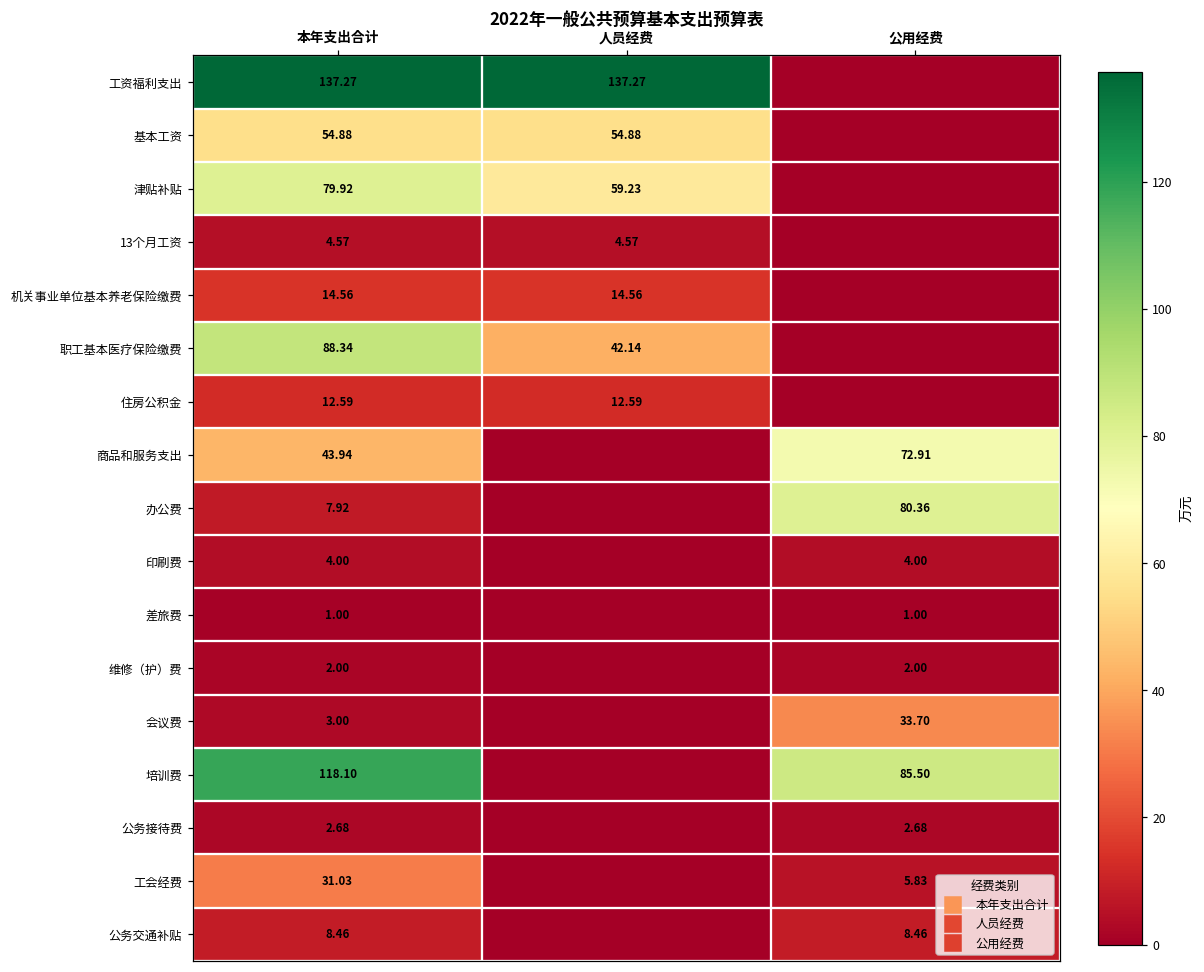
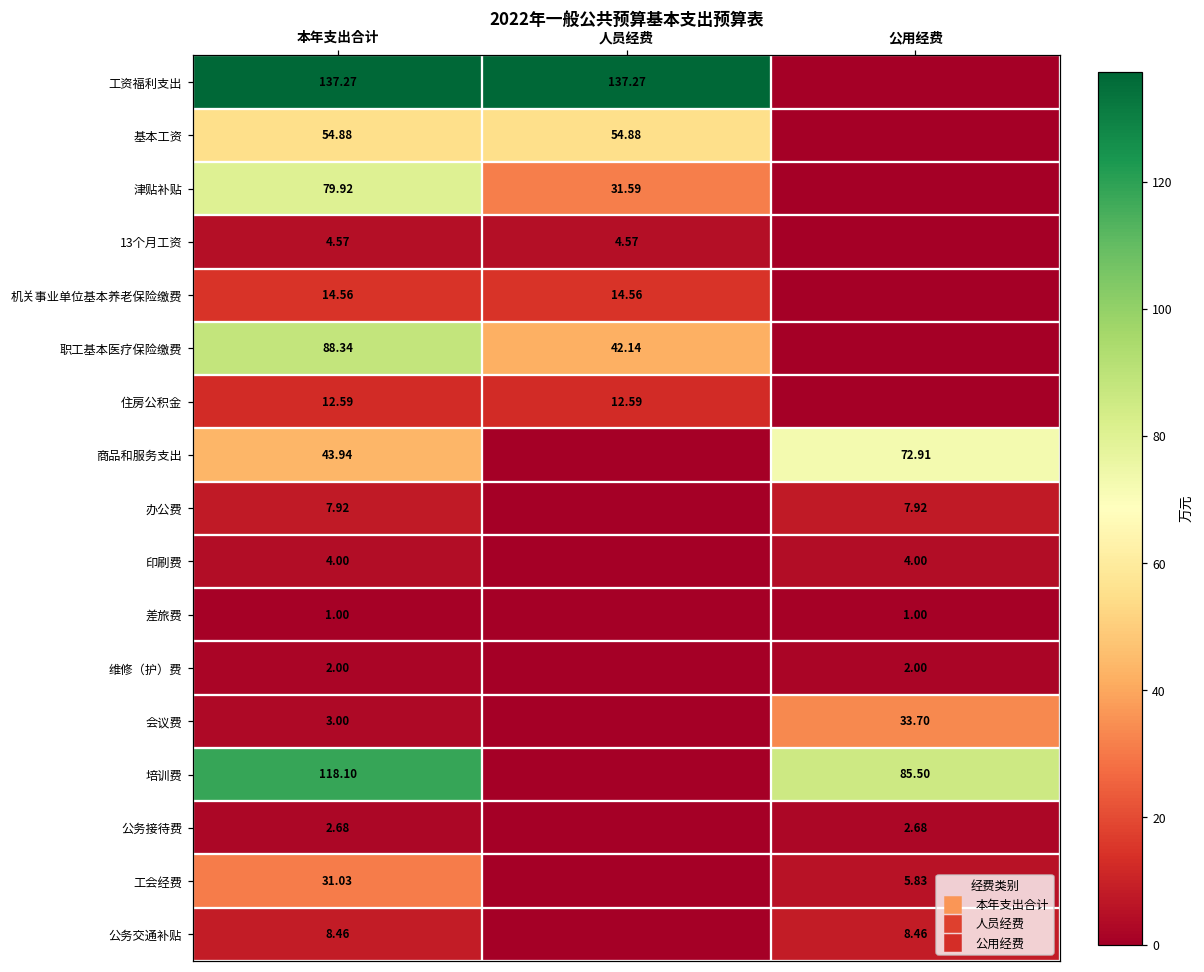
津贴补贴, 人员经费: 59.23 -> 31.59
办公费, 公用经费: 80.36 -> 7.92
